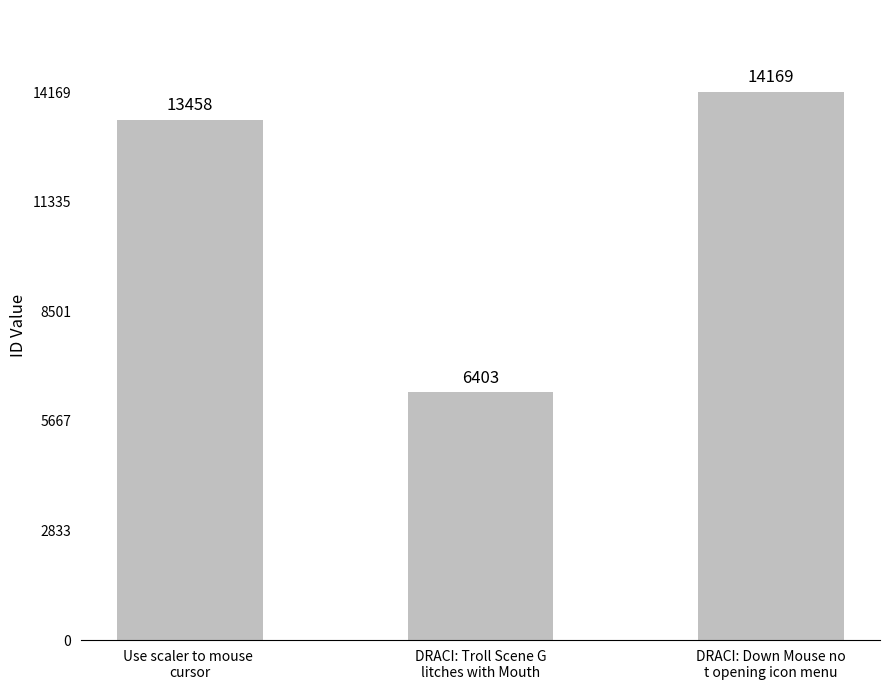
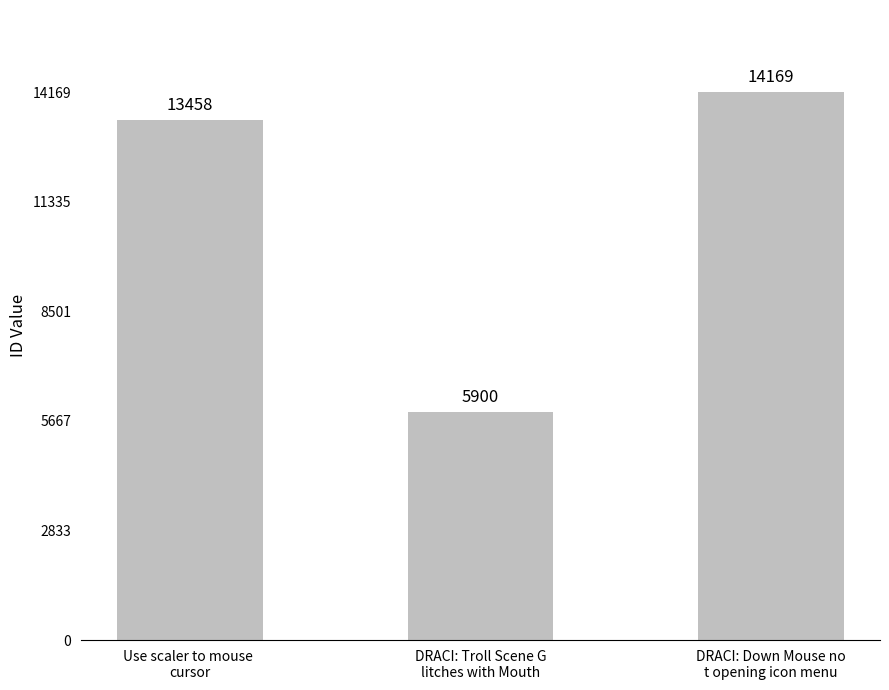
DRACI: Troll Scene G litches with Mouth: 6403 -> 5900
